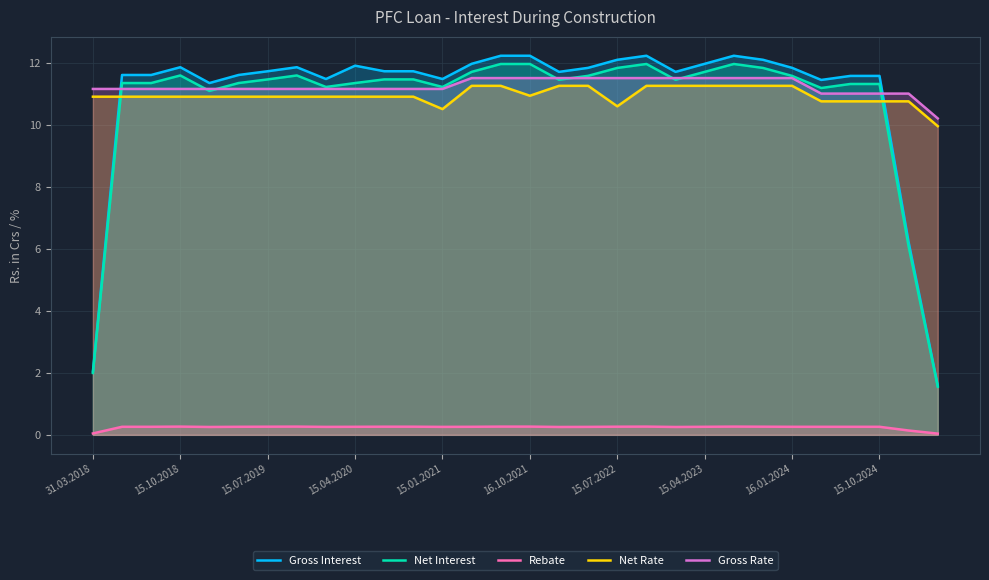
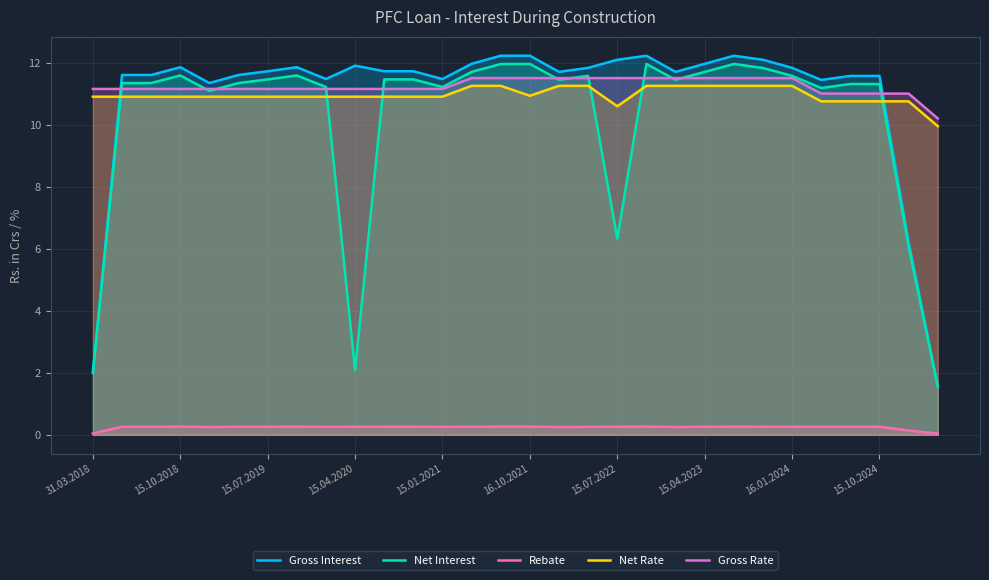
Net Interest, 15.04.2020: 11.3 -> 2.1
Net Rate, 15.01.2021: 10.5 -> 10.9
Net Interest, 15.07.2022: 11.8 -> 6.3
